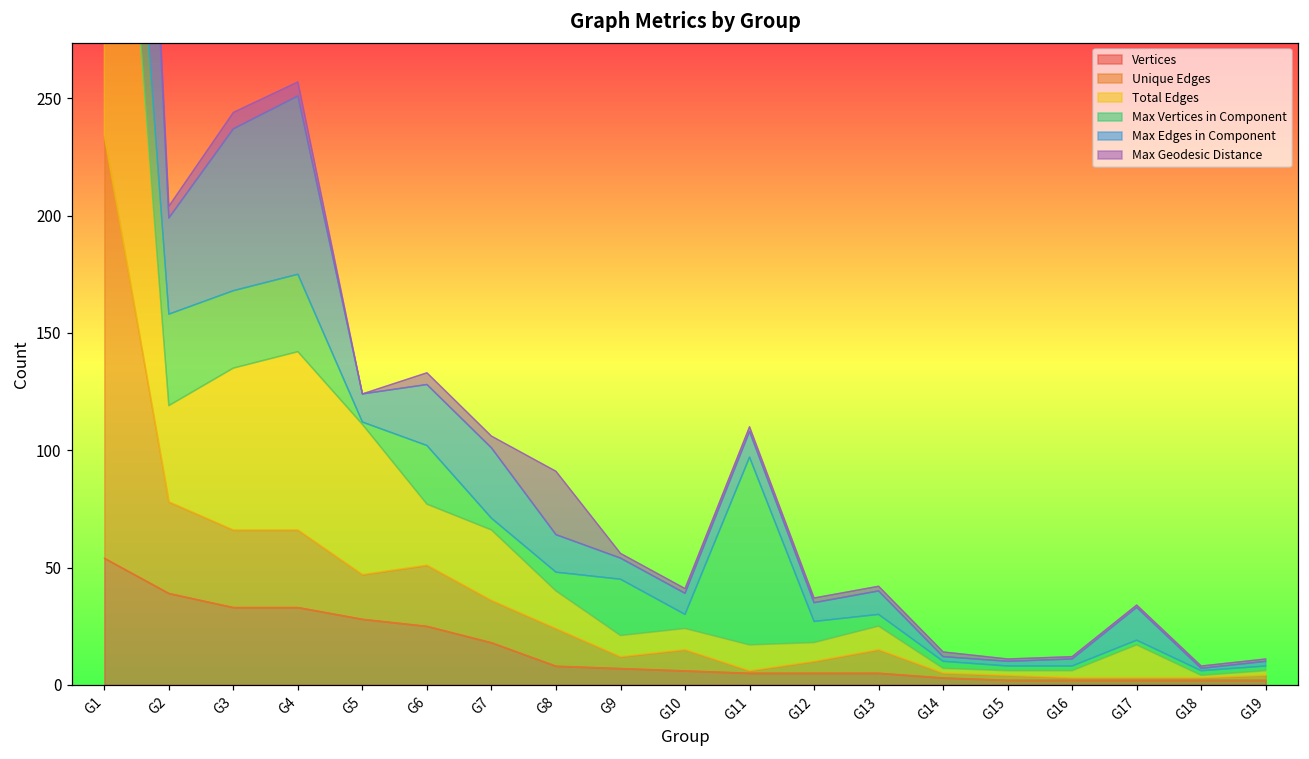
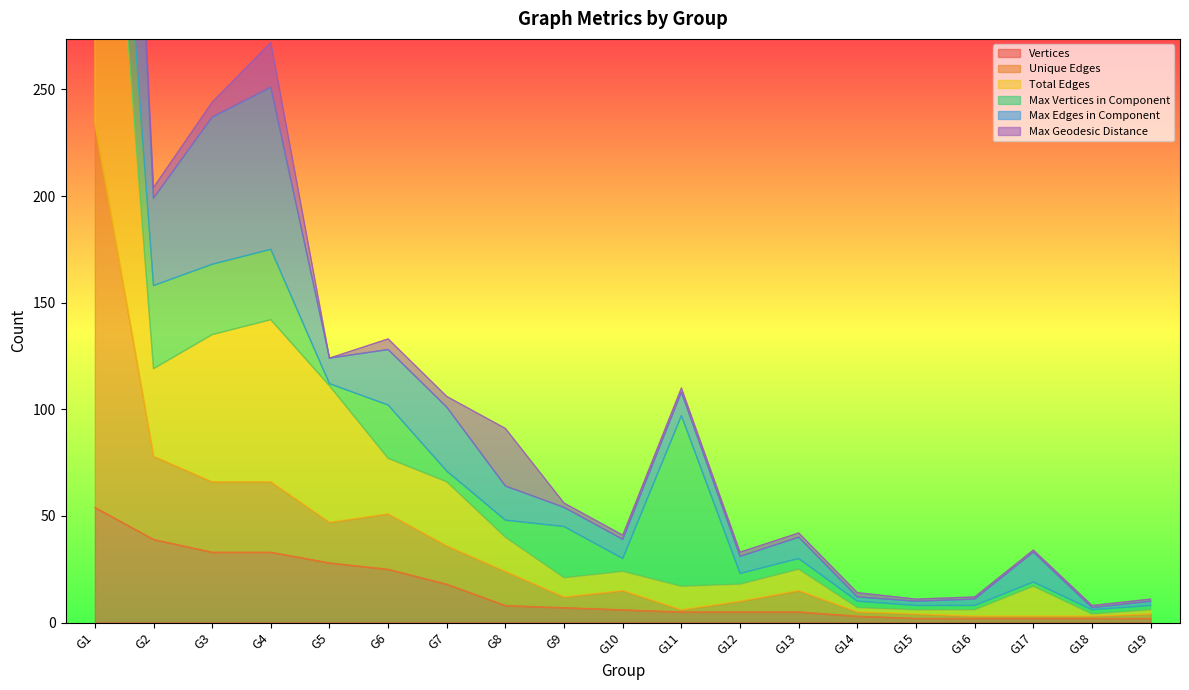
Max Geodesic Distance, G4: 6 -> 21
Max Vertices in Component, G12: 9 -> 5
